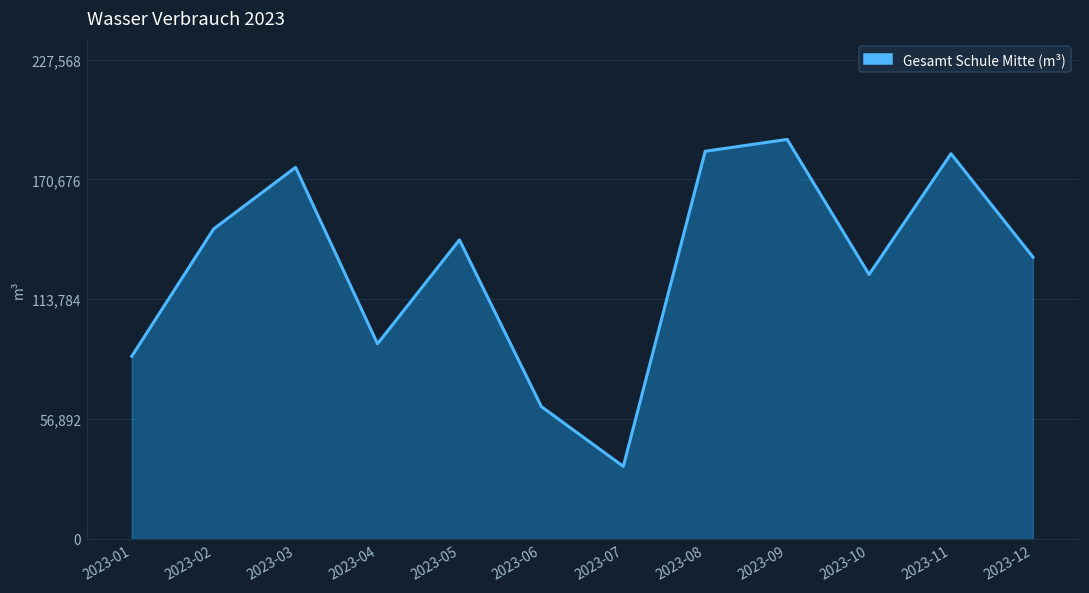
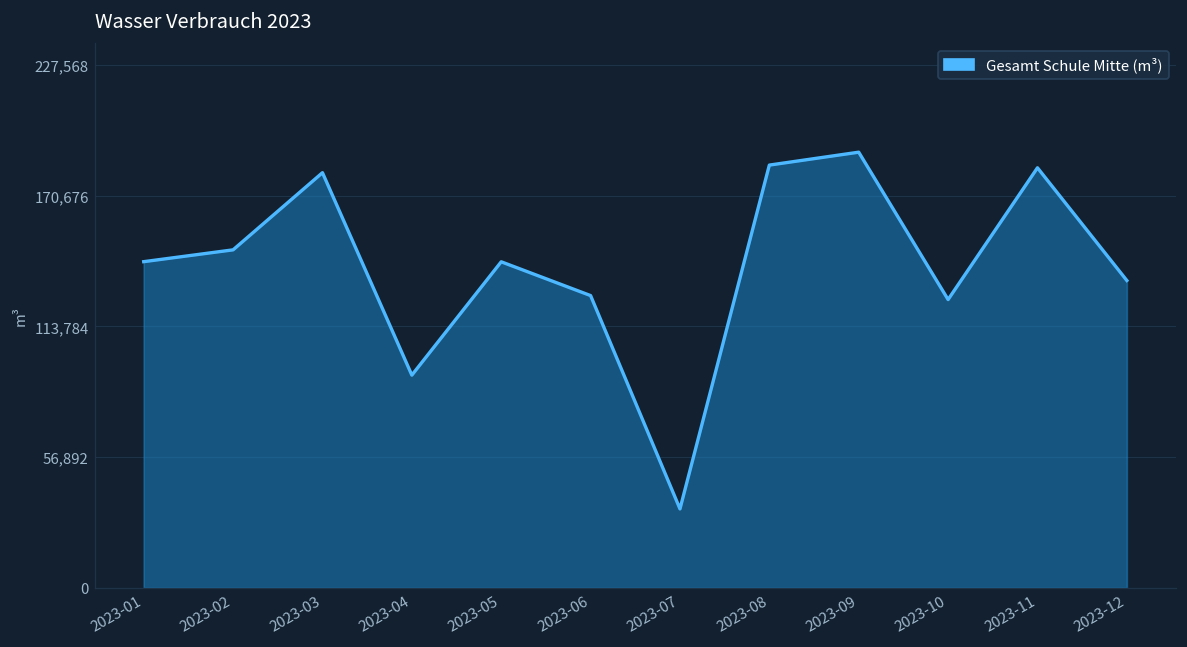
2023-01: 87,000 -> 142,000
2023-03: 176,000 -> 181,000
2023-06: 63,000 -> 127,000
